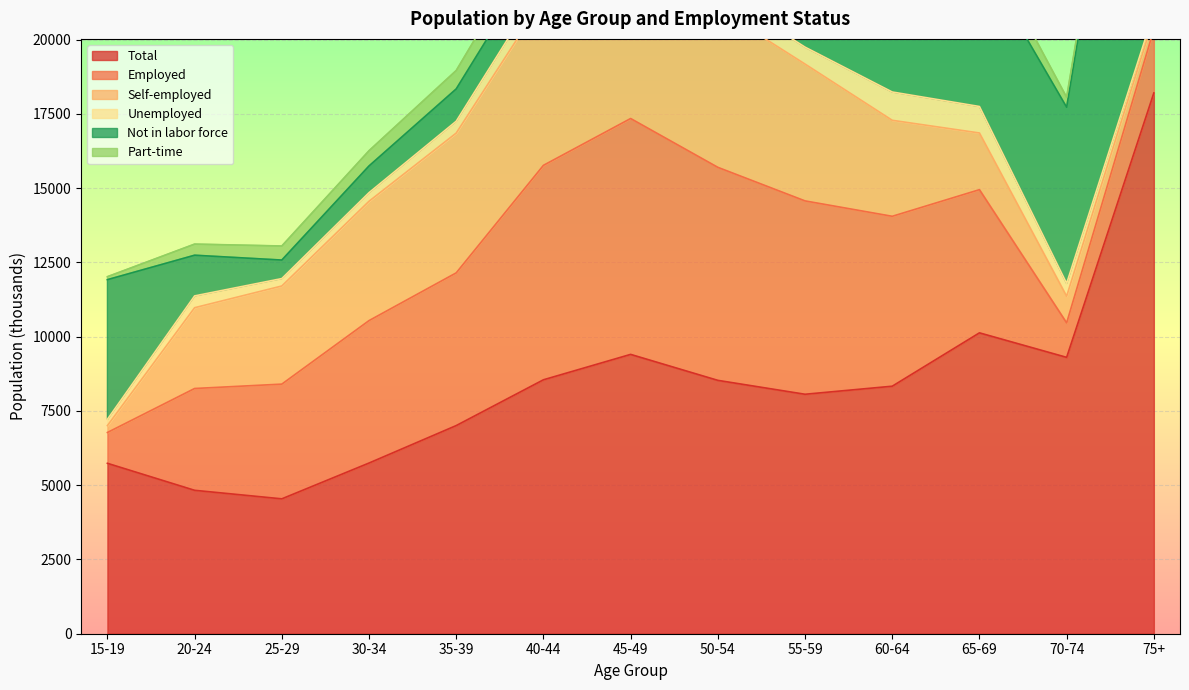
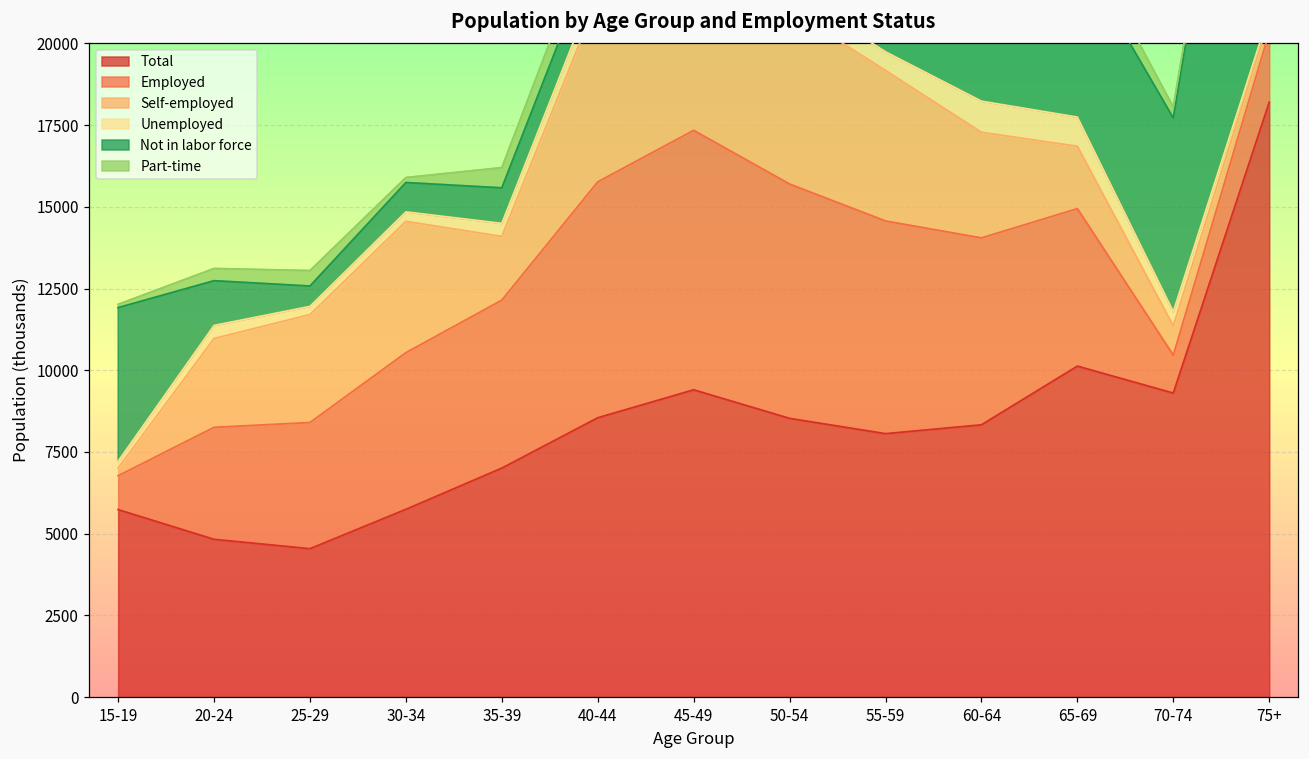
Part-time, 30-34: 500 -> 200
Self-employed, 35-39: 4700 -> 1900
